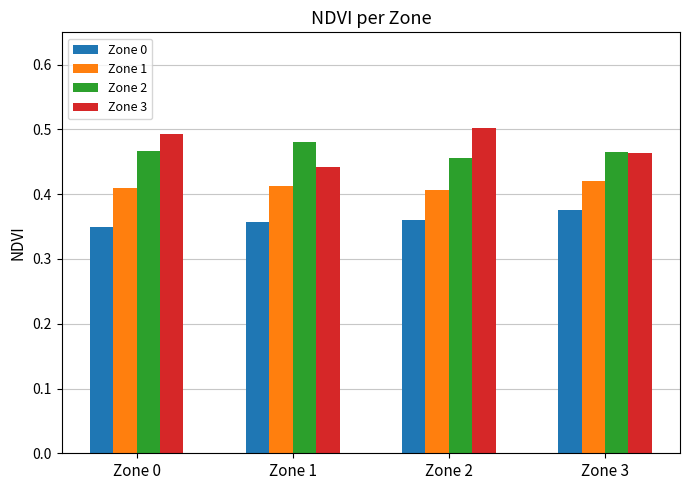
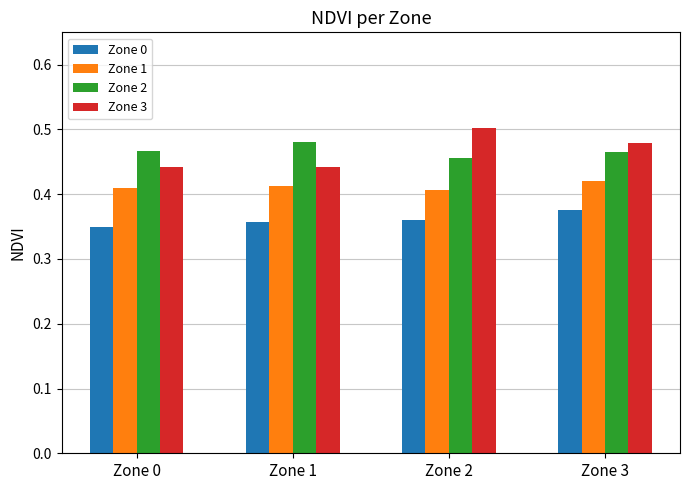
Zone 3, Zone 0: 0.49 -> 0.44
Zone 3, Zone 3: 0.46 -> 0.48
